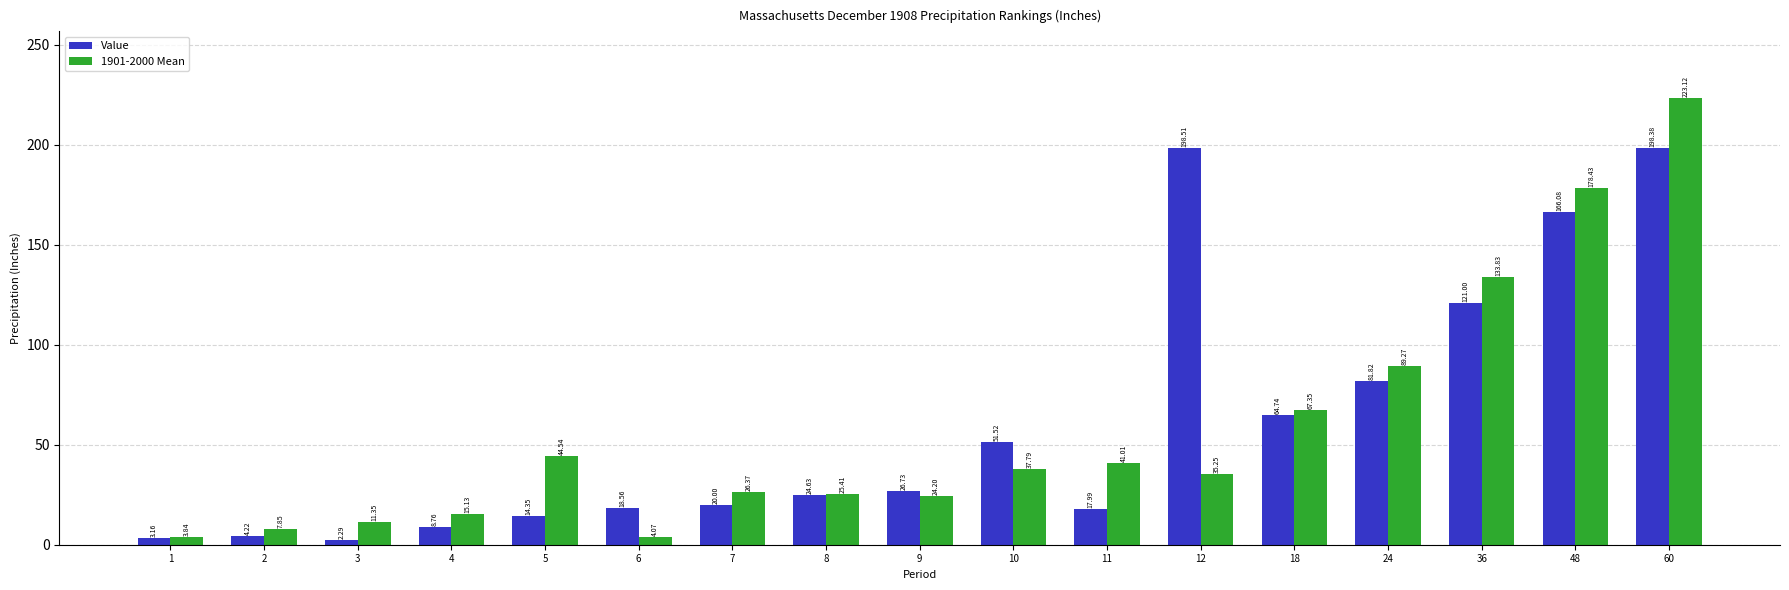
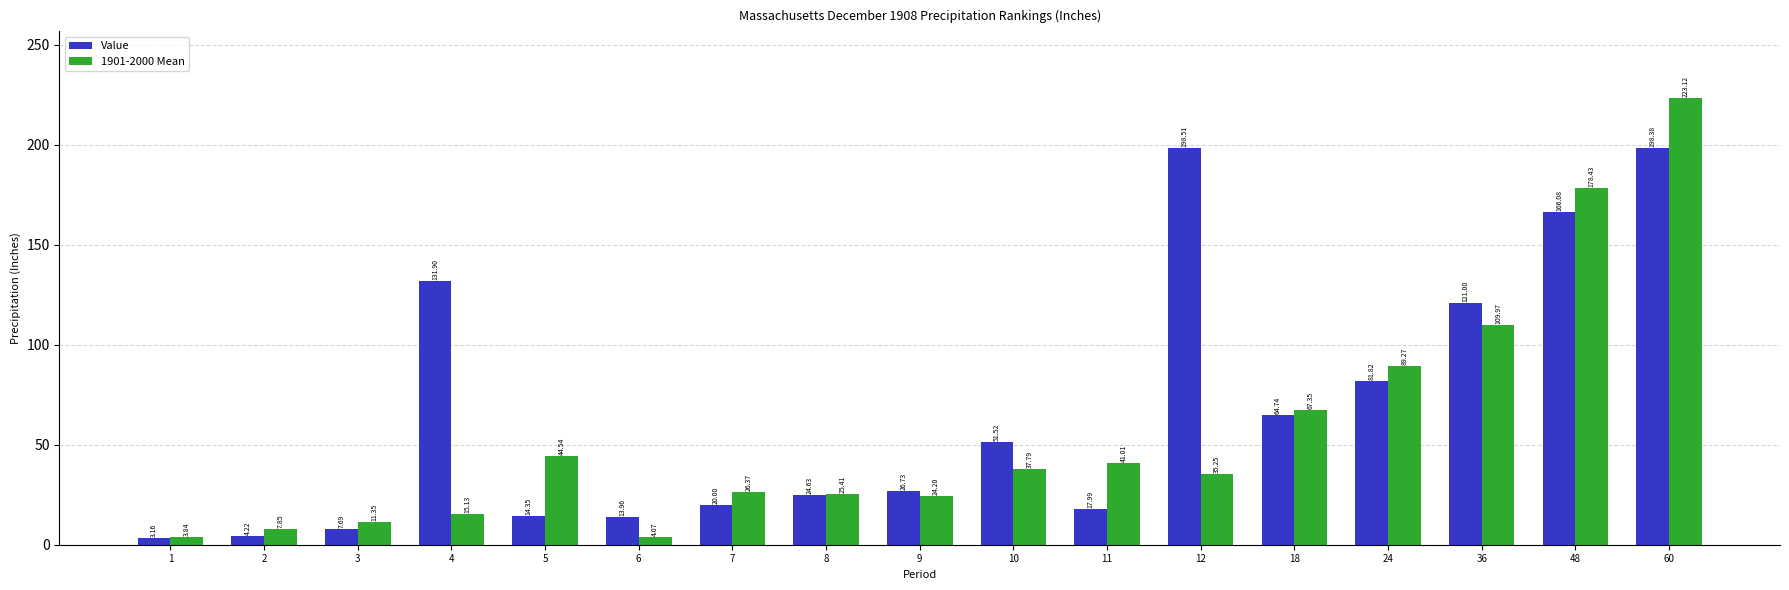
Value, 3: 2.29 -> 7.69
Value, 4: 8.76 -> 131.90
Value, 6: 18.56 -> 13.96
1901-2000 Mean, 36: 133.83 -> 109.97
